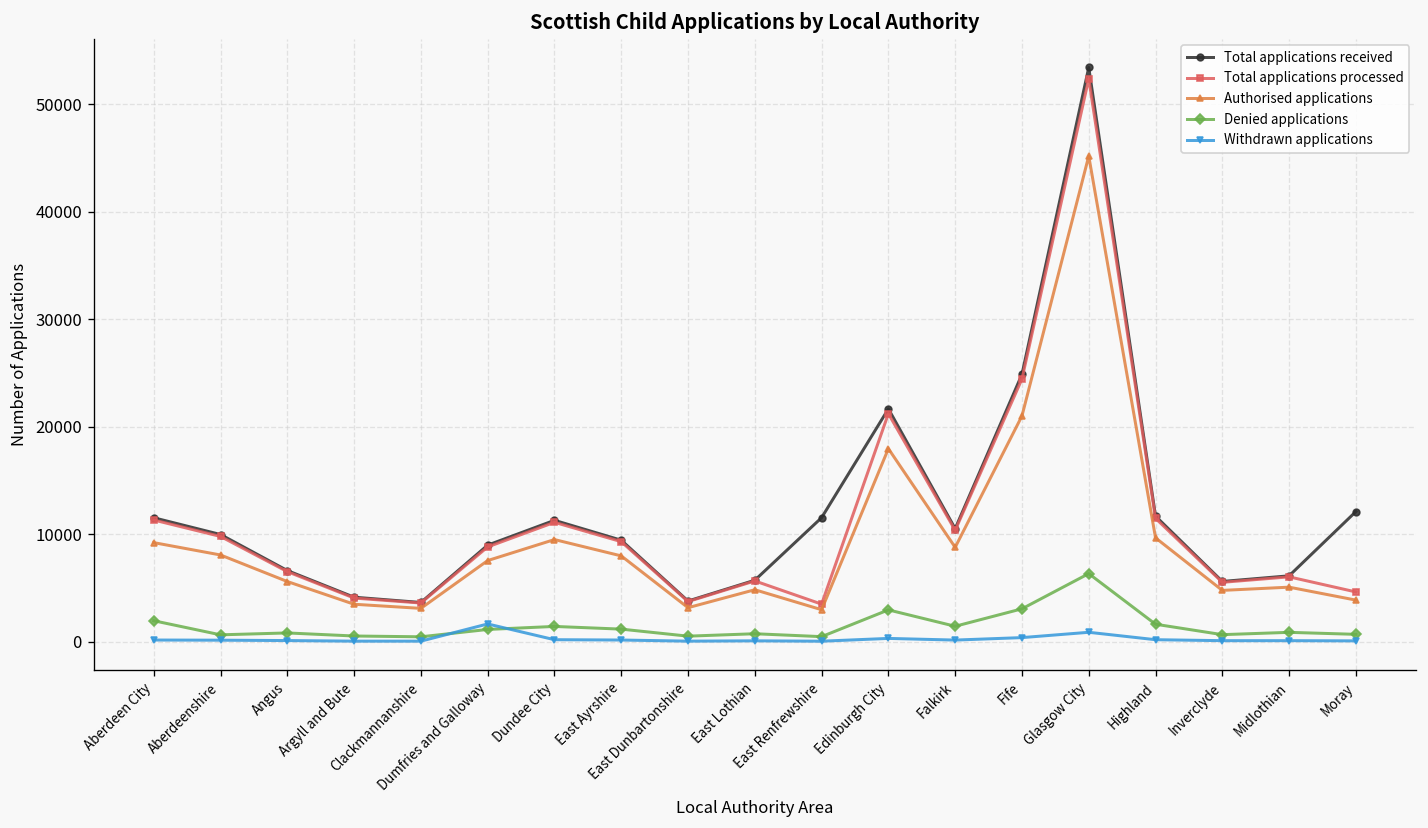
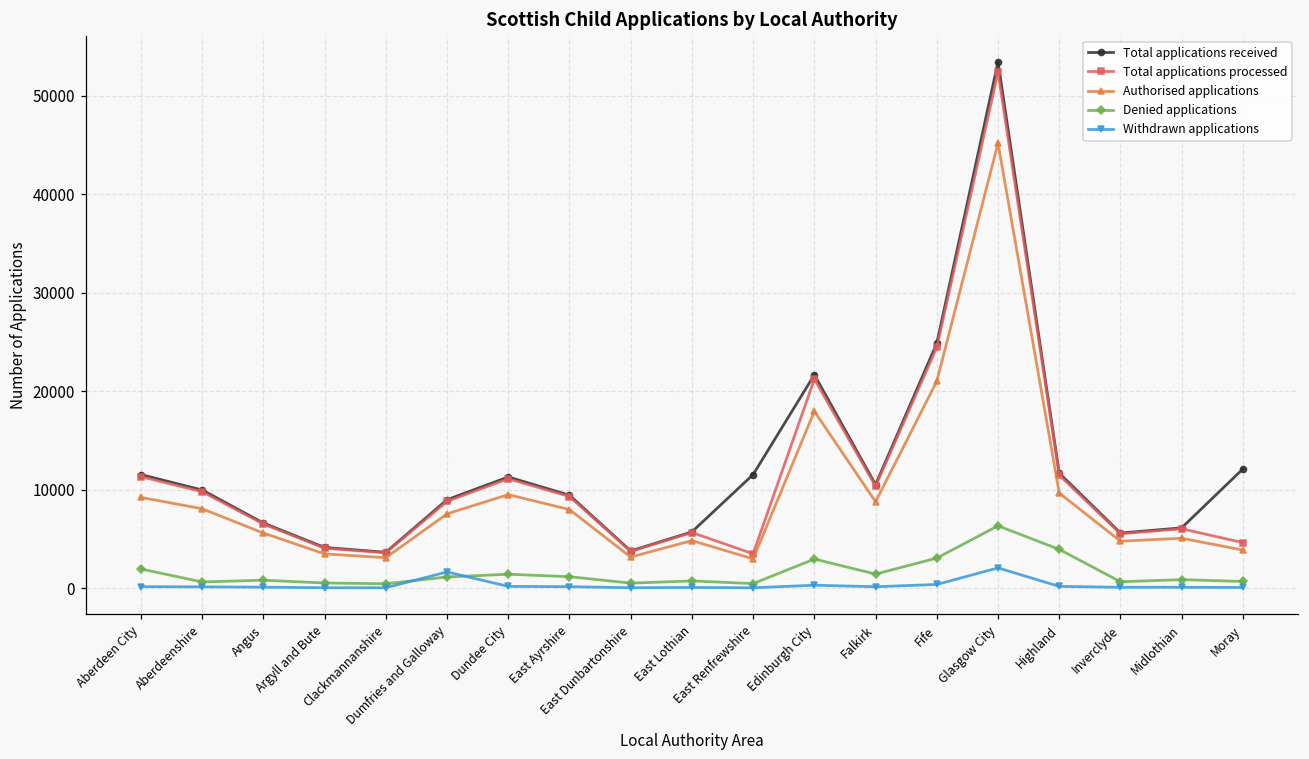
Withdrawn applications, Glasgow City: 1000 -> 2000
Denied applications, Highland: 2000 -> 4000
